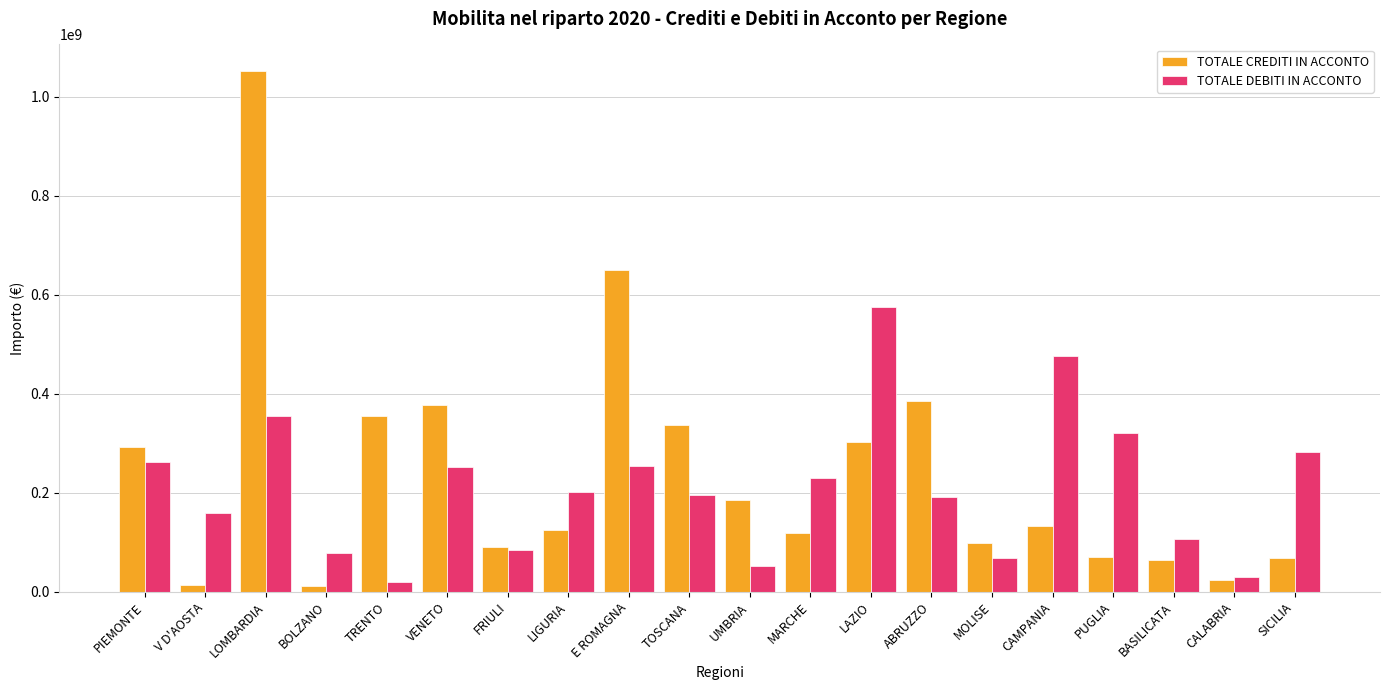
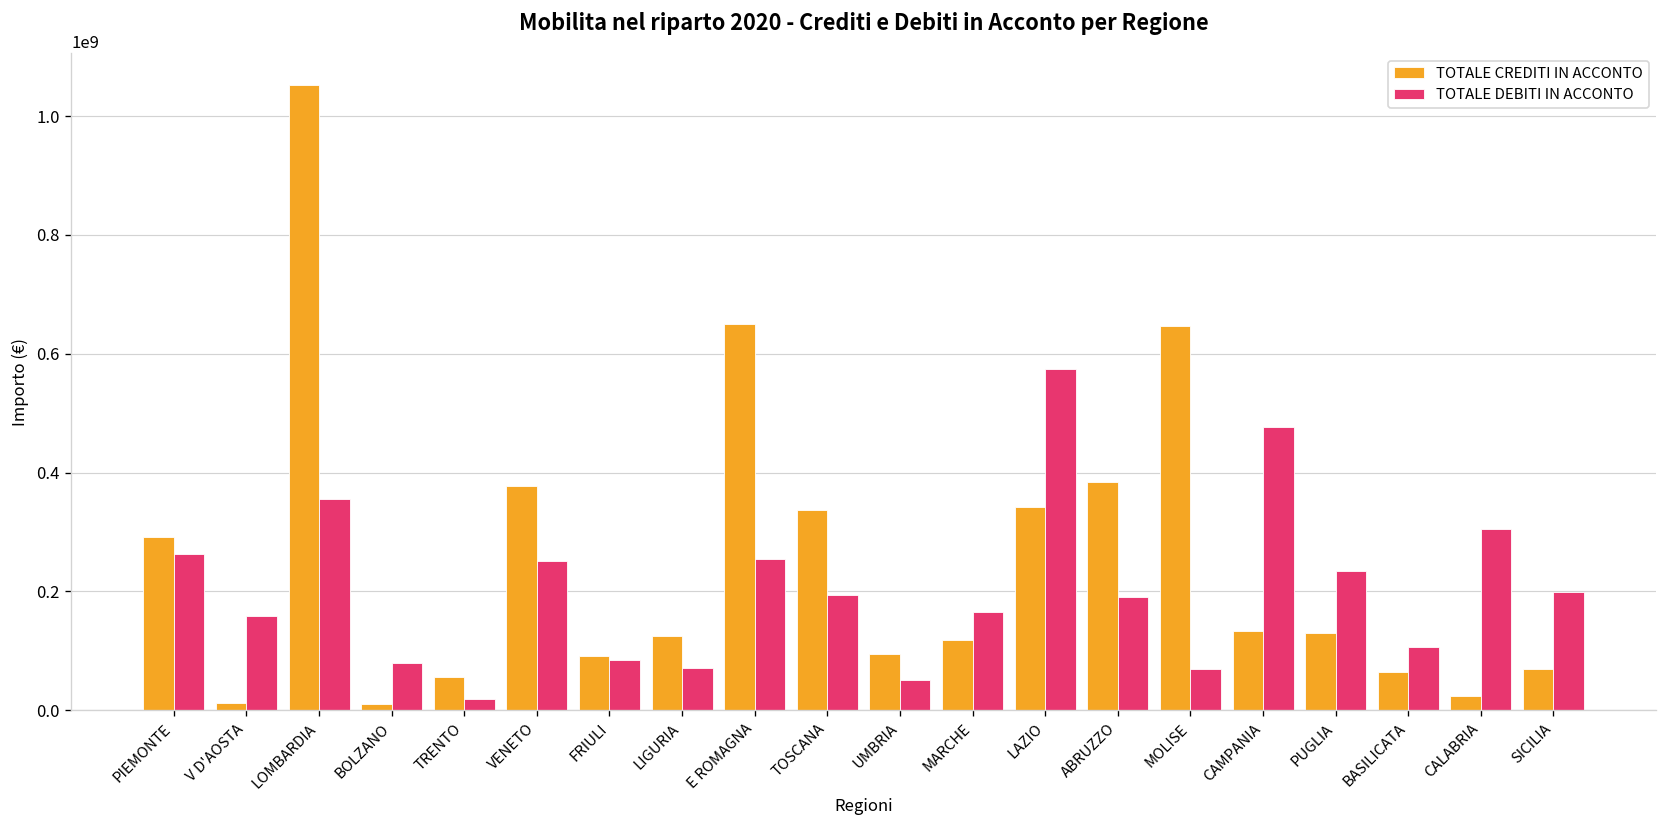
TOTALE CREDITI IN ACCONTO, TRENTO: 350000000 -> 60000000
TOTALE DEBITI IN ACCONTO, LIGURIA: 200000000 -> 70000000
TOTALE CREDITI IN ACCONTO, UMBRIA: 180000000 -> 90000000
TOTALE DEBITI IN ACCONTO, MARCHE: 230000000 -> 170000000
TOTALE CREDITI IN ACCONTO, LAZIO: 300000000 -> 340000000
TOTALE CREDITI IN ACCONTO, MOLISE: 100000000 -> 650000000
TOTALE CREDITI IN ACCONTO, PUGLIA: 70000000 -> 130000000
TOTALE DEBITI IN ACCONTO, PUGLIA: 320000000 -> 230000000
TOTALE DEBITI IN ACCONTO, CALABRIA: 30000000 -> 300000000
TOTALE DEBITI IN ACCONTO, SICILIA: 280000000 -> 200000000
